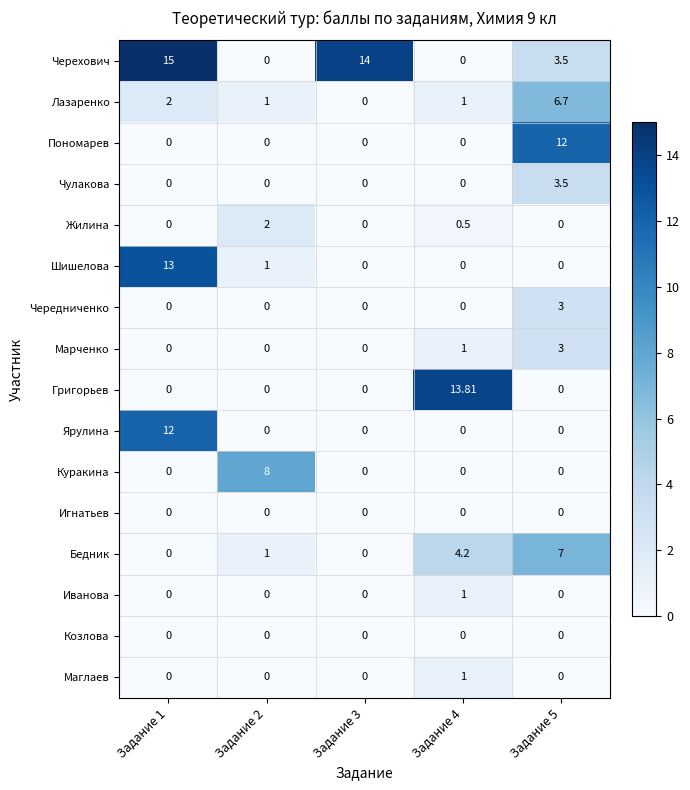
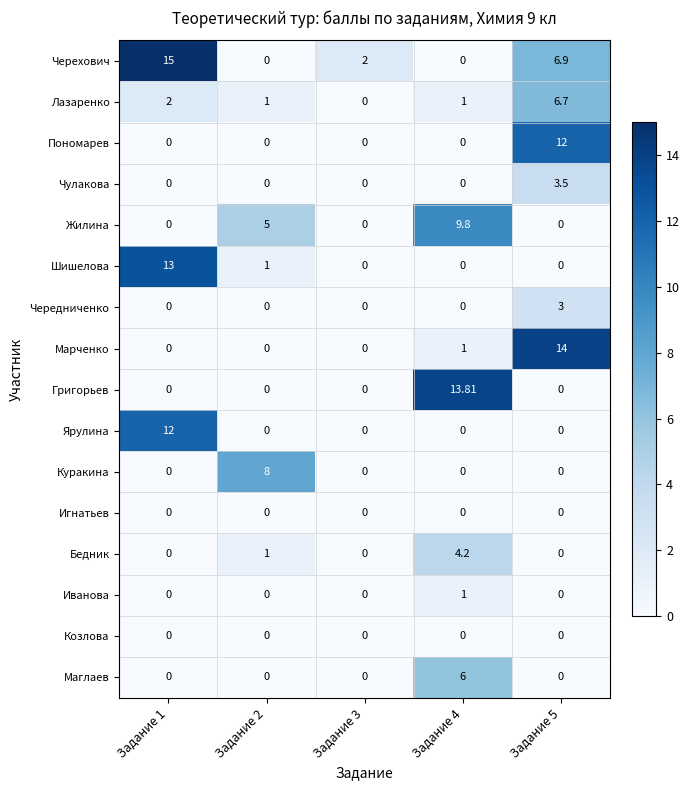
Черехович, Задание 3: 14 -> 2
Черехович, Задание 5: 3.5 -> 6.9
Жилина, Задание 2: 2 -> 5
Жилина, Задание 4: 0.5 -> 9.8
Марченко, Задание 5: 3 -> 14
Бедник, Задание 5: 7 -> 0
Маглаев, Задание 4: 1 -> 6
